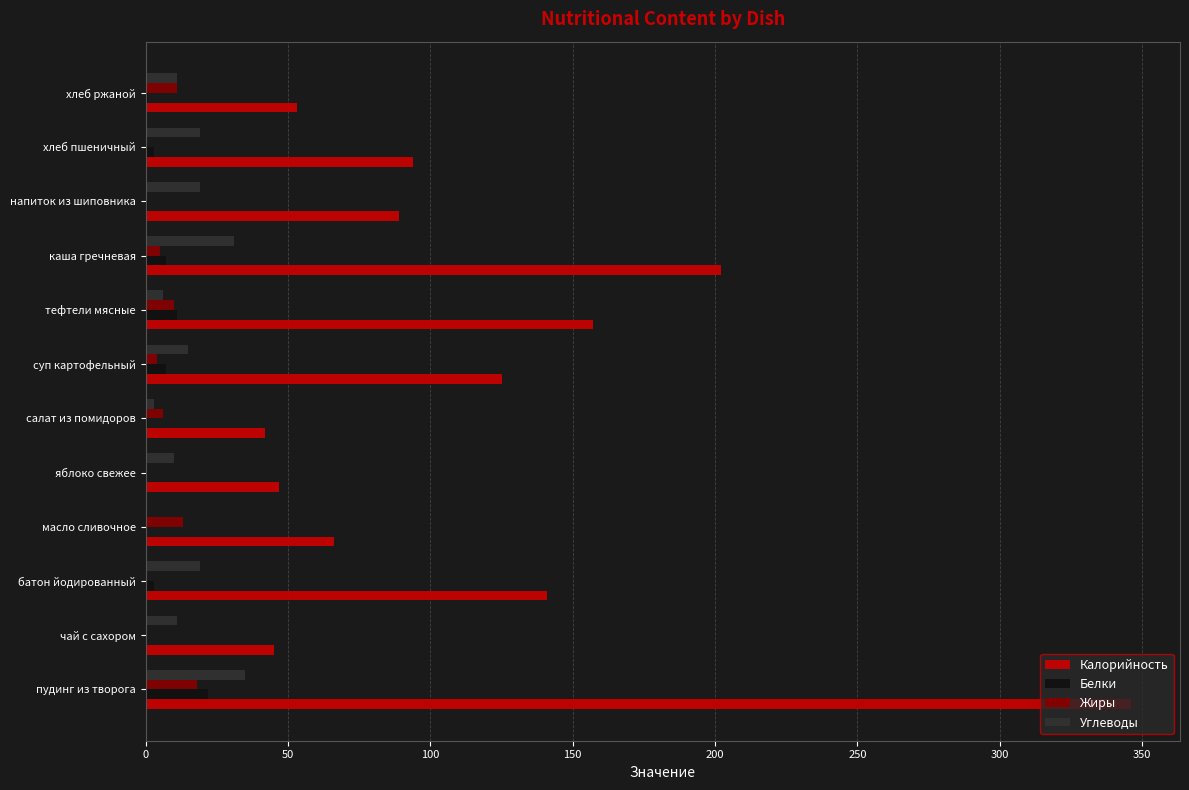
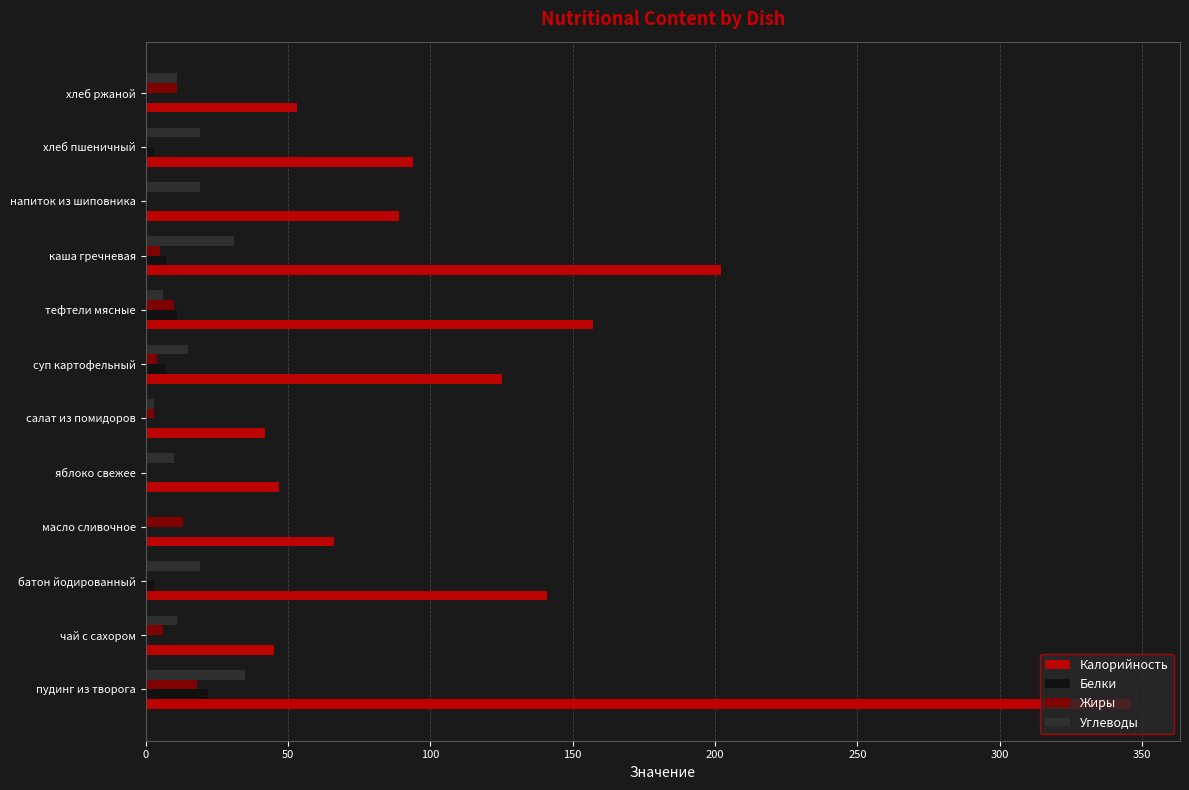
Жиры, салат из помидоров: 6 -> 3
Жиры, чай с сахором: 0 -> 6
